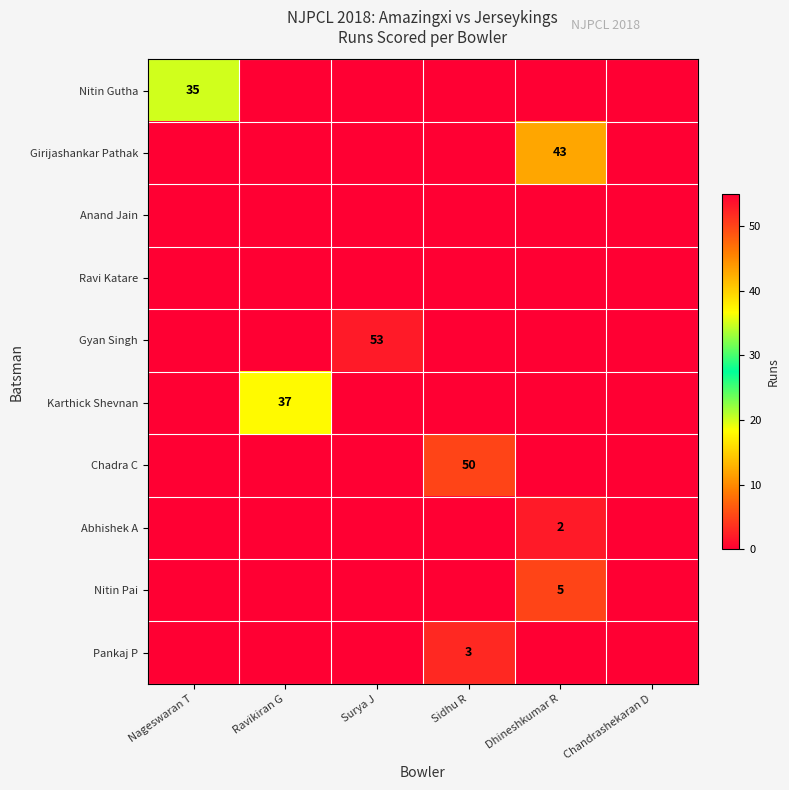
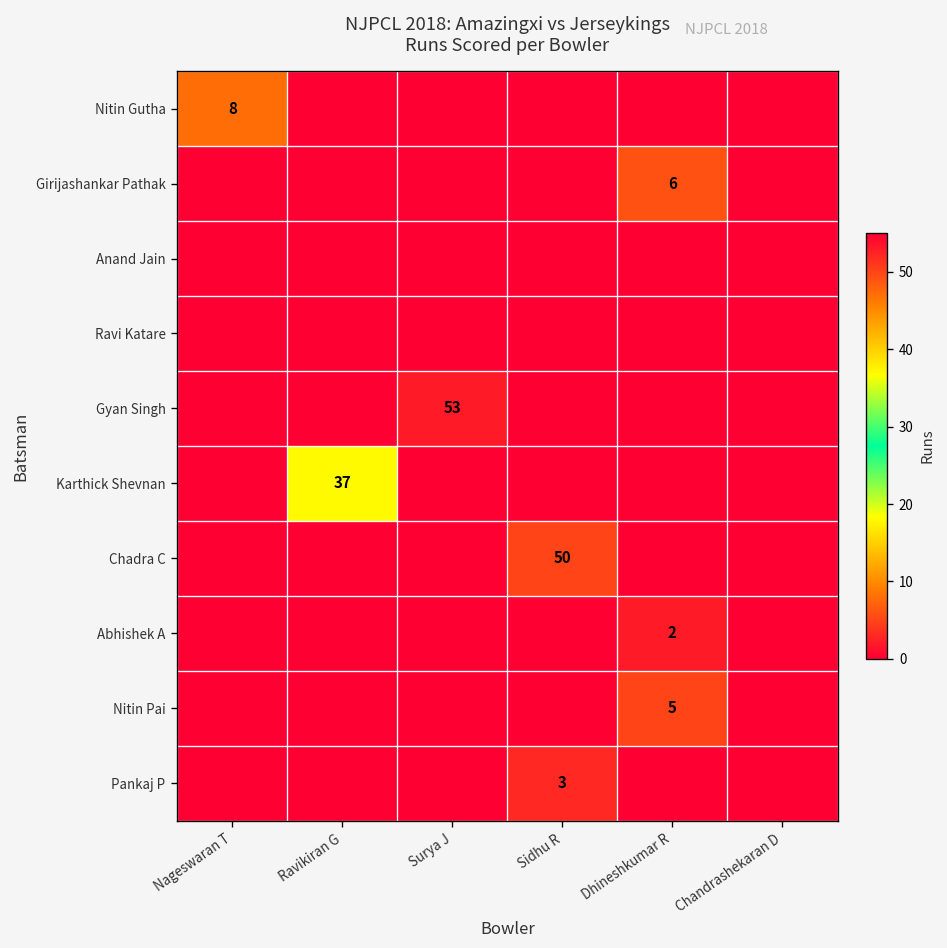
Nitin Gutha, Nageswaran T: 35 -> 8
Girijashankar Pathak, Dhineshkumar R: 43 -> 6
